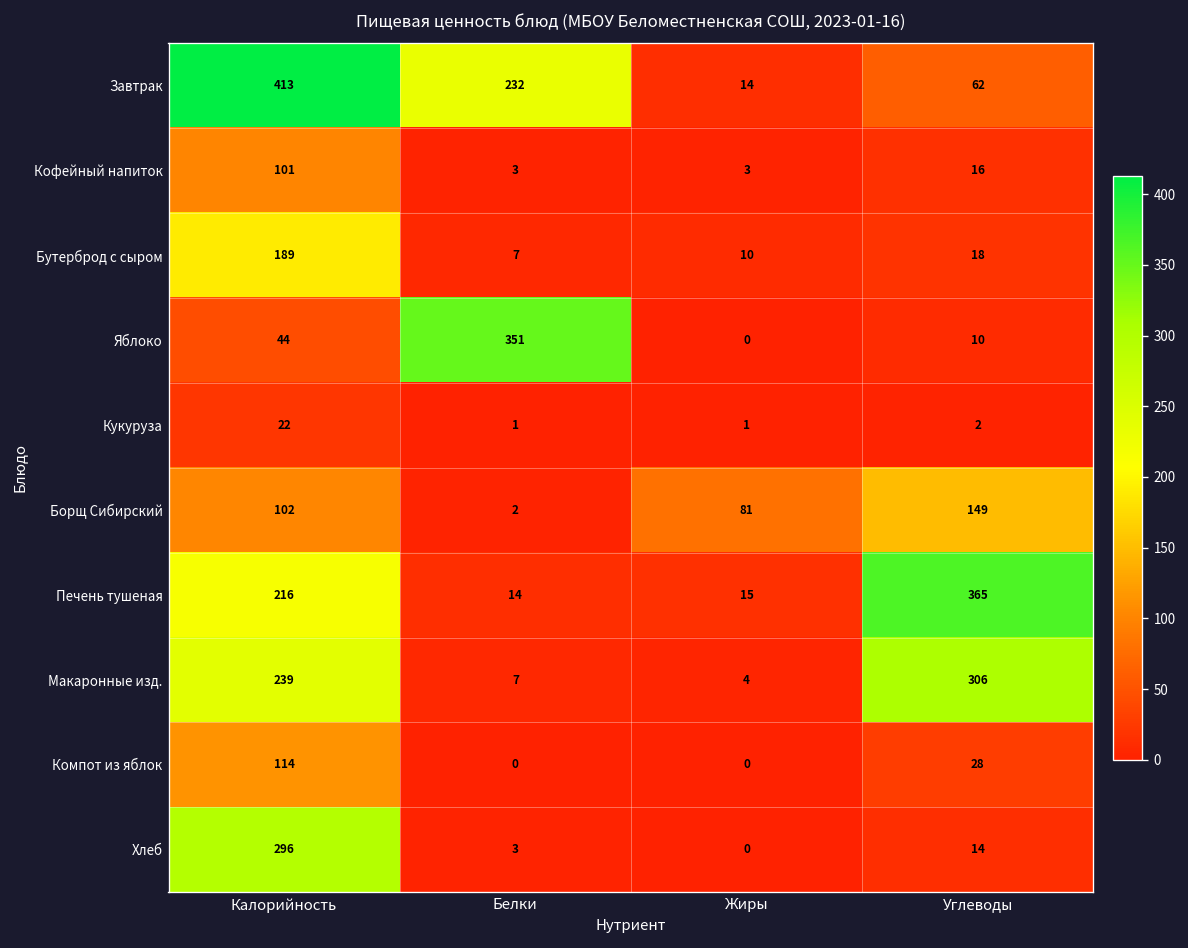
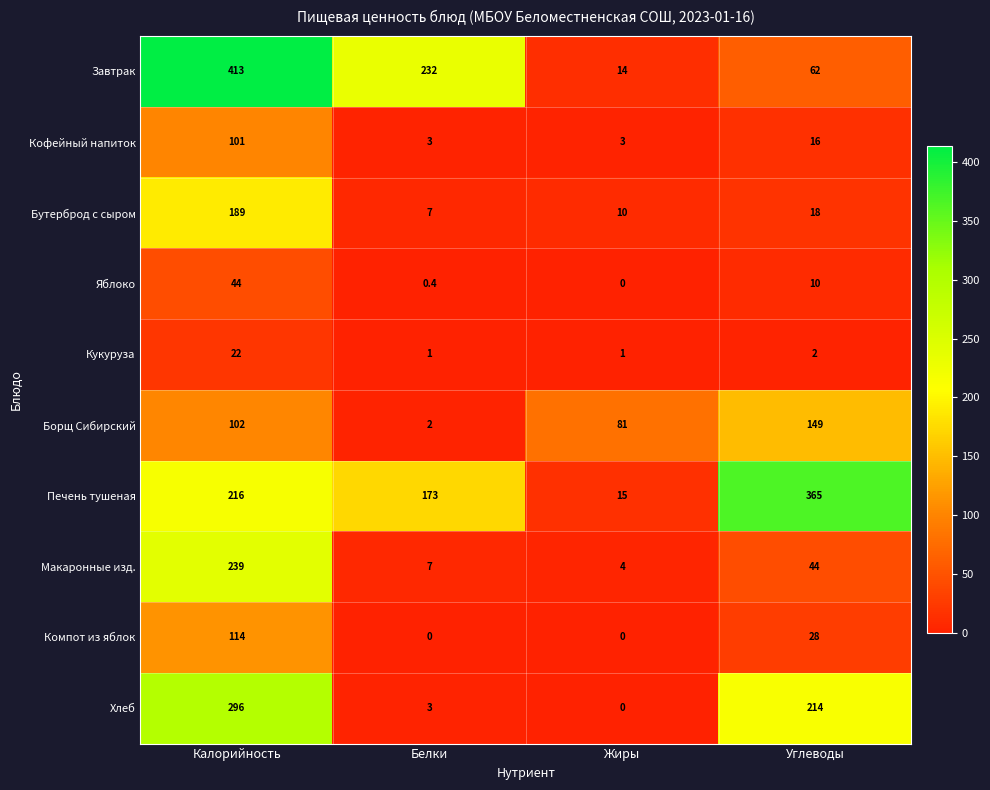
Яблоко, Белки: 351 -> 0.4
Печень тушеная, Белки: 14 -> 173
Макаронные изд., Углеводы: 306 -> 44
Хлеб, Углеводы: 14 -> 214
